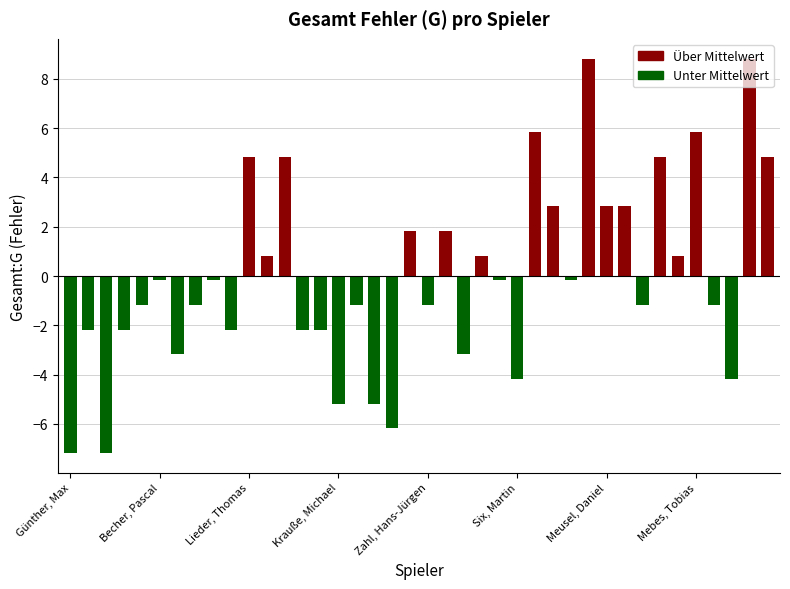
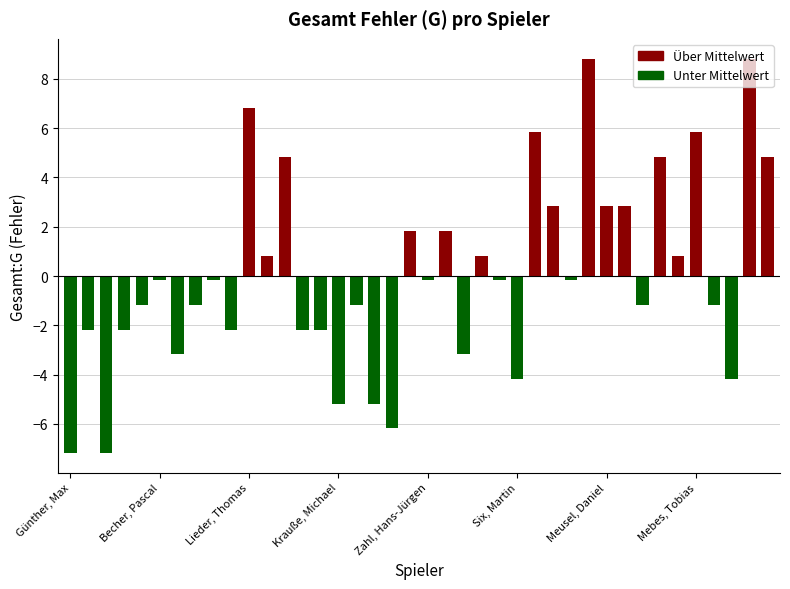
Lieder, Thomas: 4.8 -> 6.8
Zahl, Hans-Jürgen: -1.2 -> -0.2
